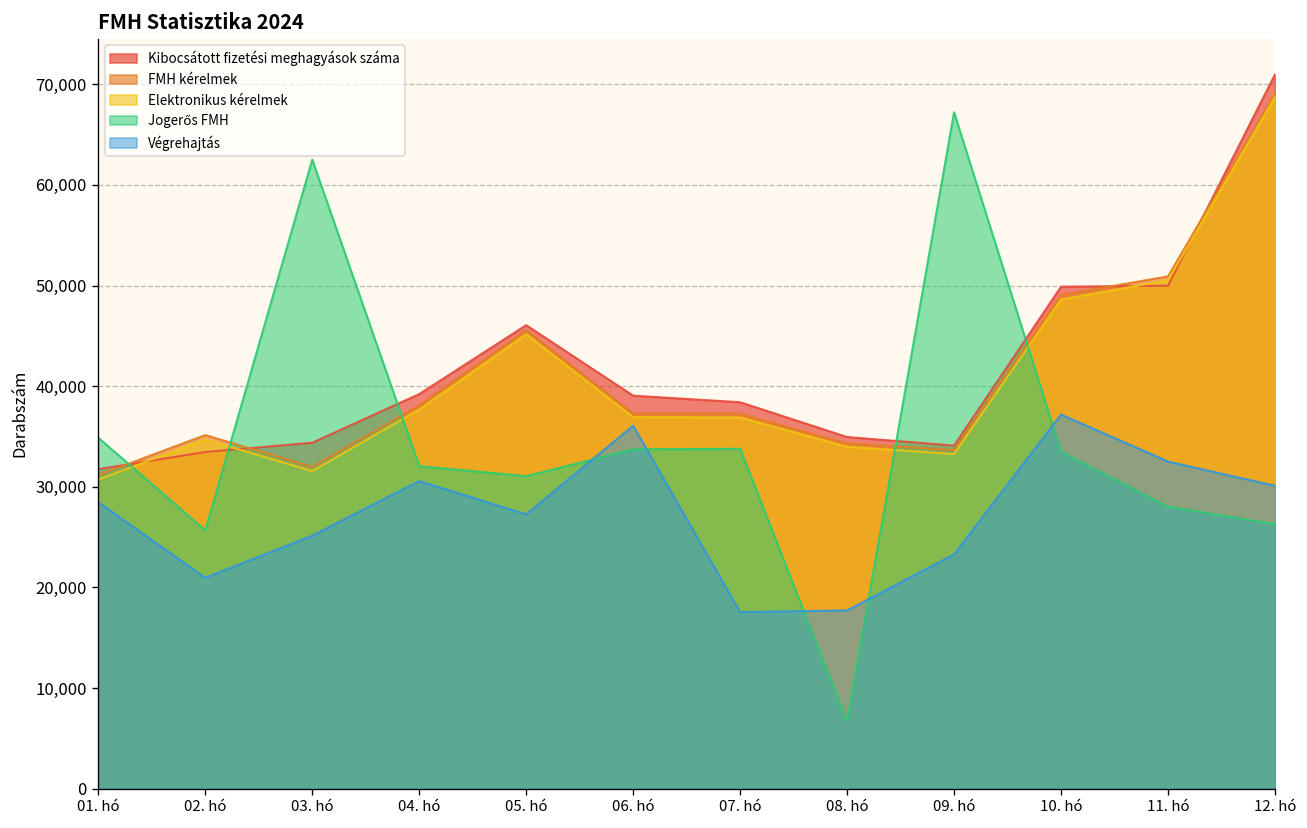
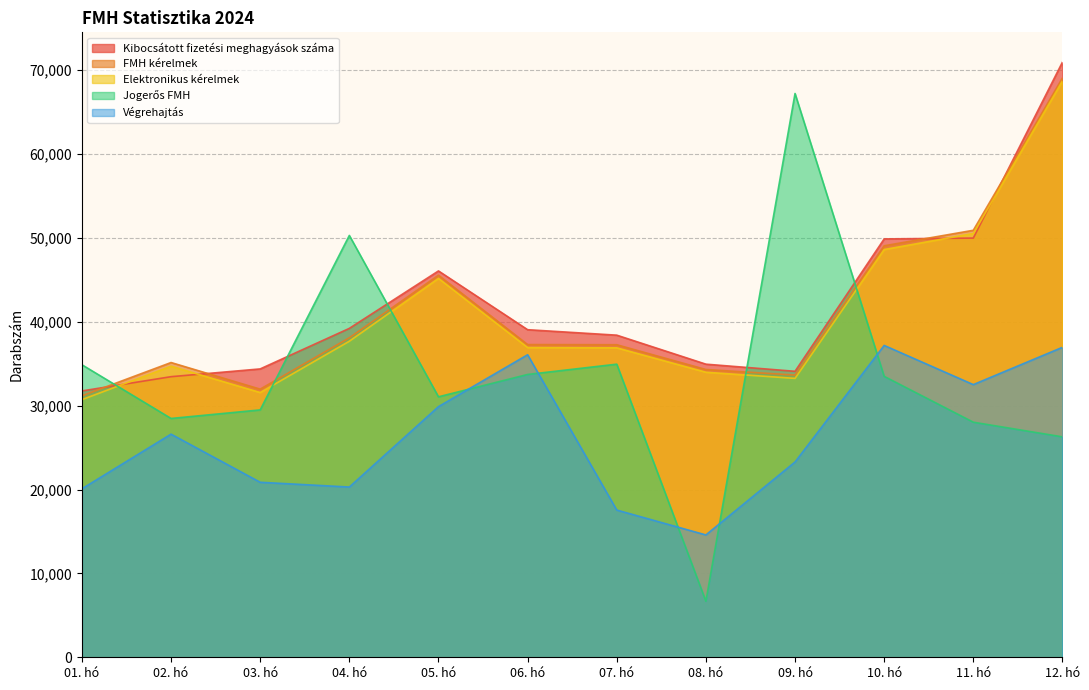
Végrehajtás, 01. hó: 28,000 -> 20,000
Jogerős FMH, 02. hó: 26,000 -> 28,000
Végrehajtás, 02. hó: 21,000 -> 27,000
Jogerős FMH, 03. hó: 63,000 -> 29,000
Végrehajtás, 03. hó: 25,000 -> 21,000
Jogerős FMH, 04. hó: 32,000 -> 50,000
Végrehajtás, 04. hó: 31,000 -> 20,000
Végrehajtás, 05. hó: 27,000 -> 30,000
Jogerős FMH, 07. hó: 34,000 -> 35,000
Végrehajtás, 08. hó: 18,000 -> 15,000
Végrehajtás, 12. hó: 30,000 -> 37,000
